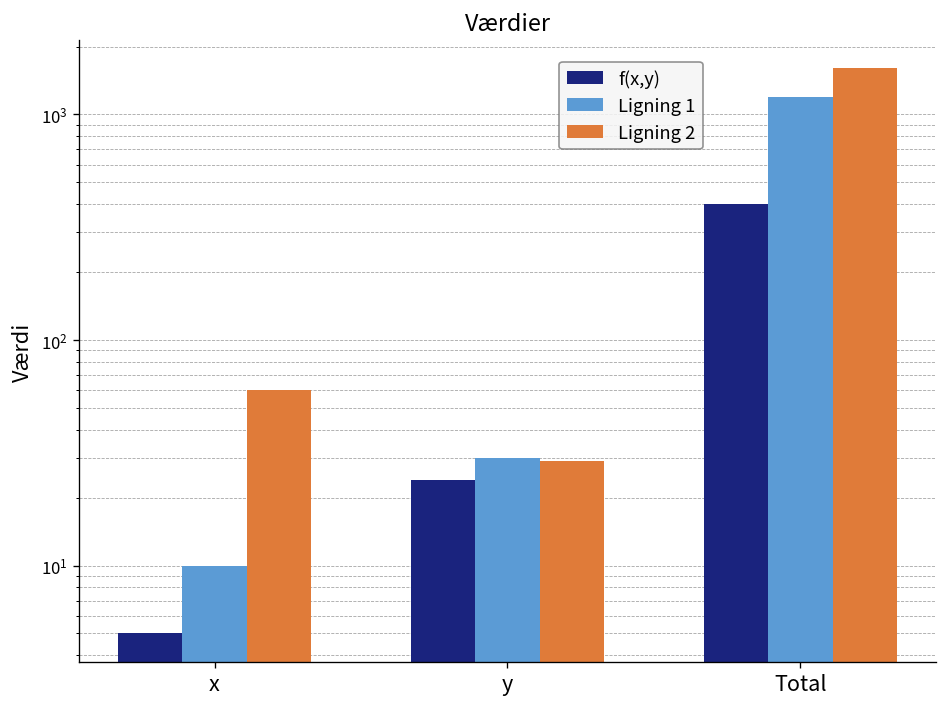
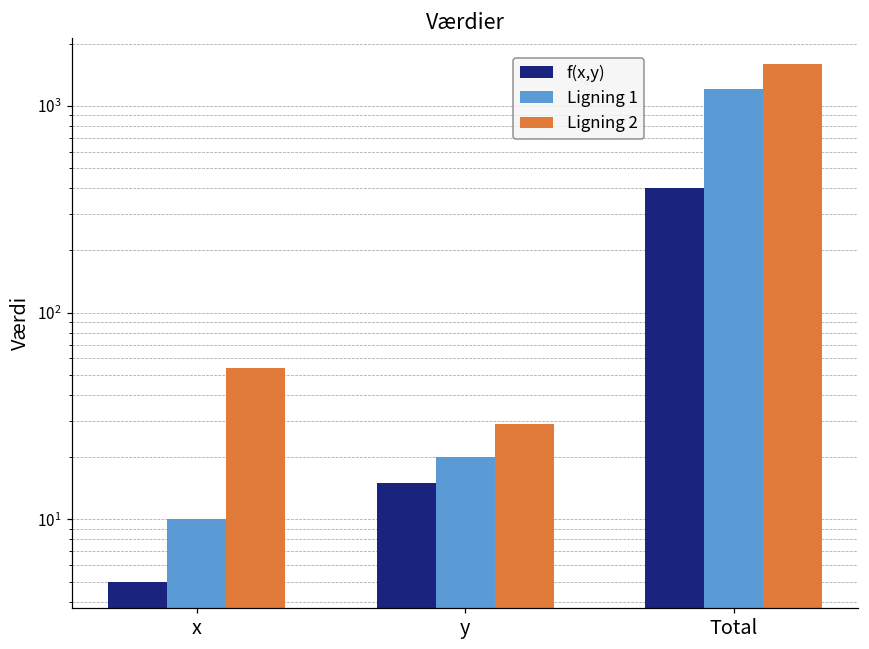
Ligning 2, x: 60 -> 54
f(x,y), y: 24 -> 15
Ligning 1, y: 30 -> 20
